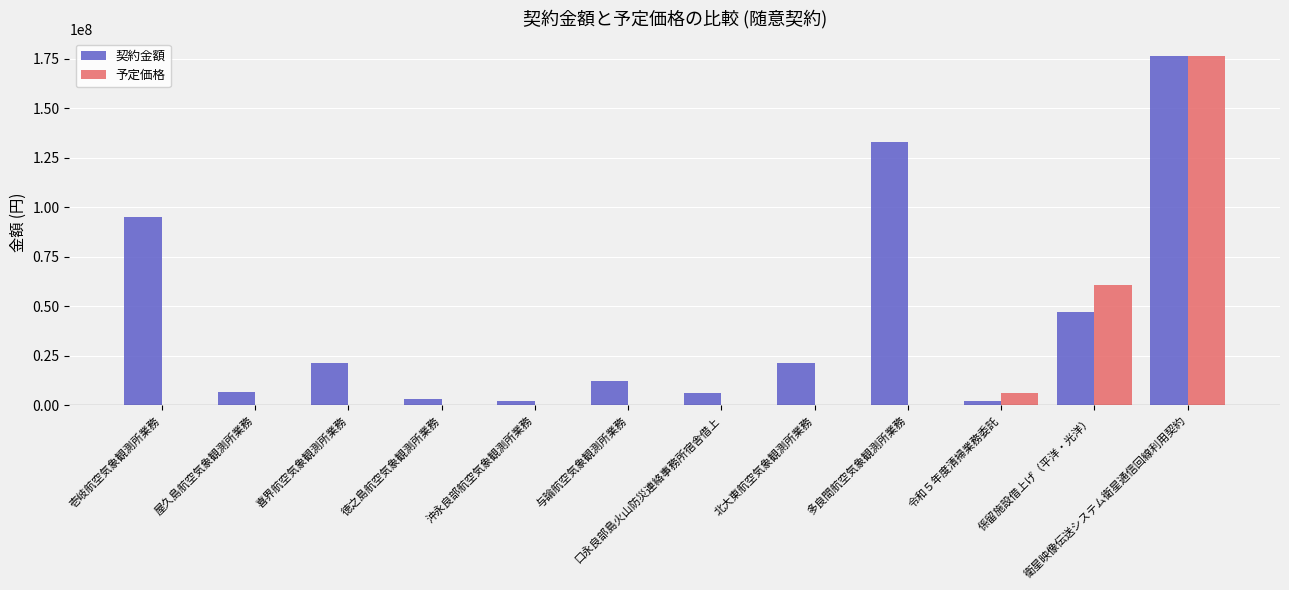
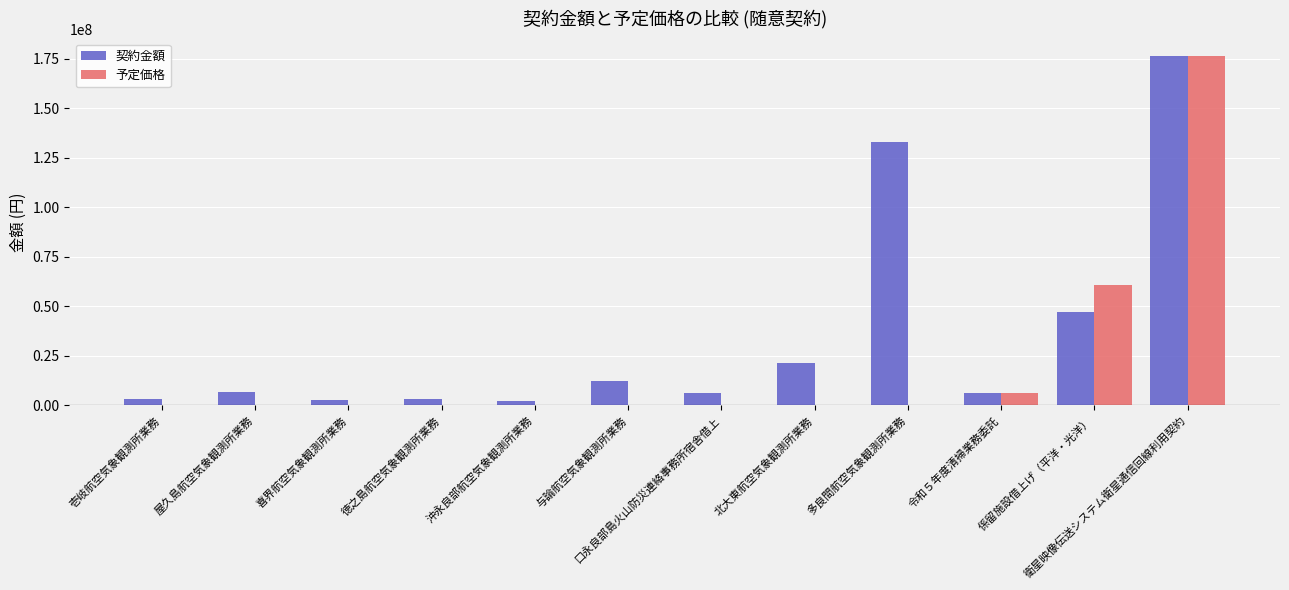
契約金額, 壱岐航空気象観測所業務: 95000000 -> 3000000
契約金額, 喜界航空気象観測所業務: 21000000 -> 3000000
契約金額, 令和５年度清掃業務委託: 2000000 -> 6000000
